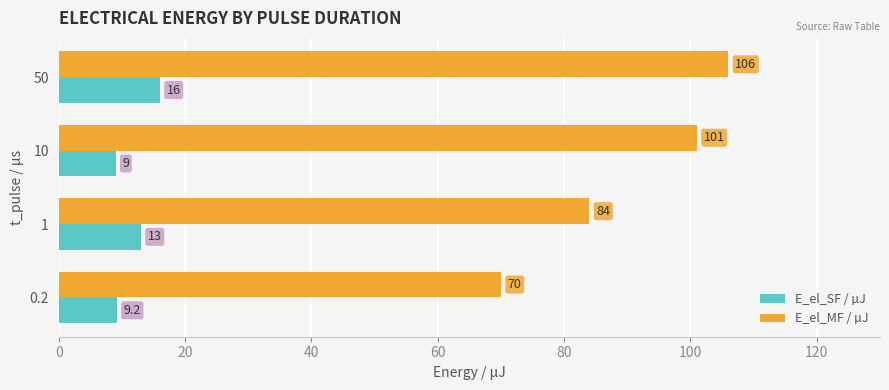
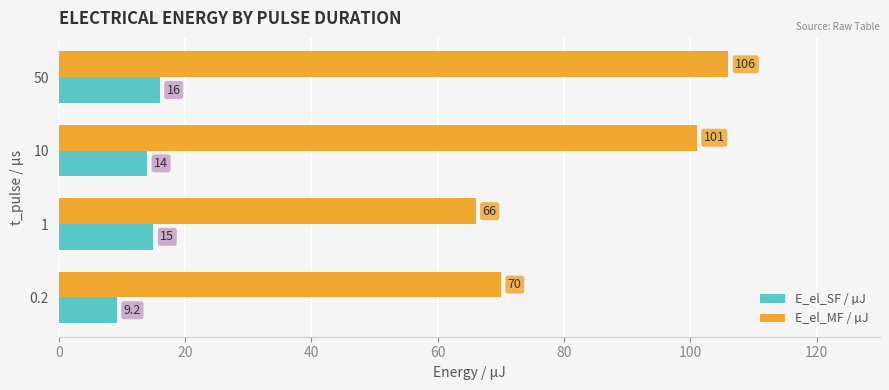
E_el_SF / µJ, 10: 9 -> 14
E_el_MF / µJ, 1: 84 -> 66
E_el_SF / µJ, 1: 13 -> 15
